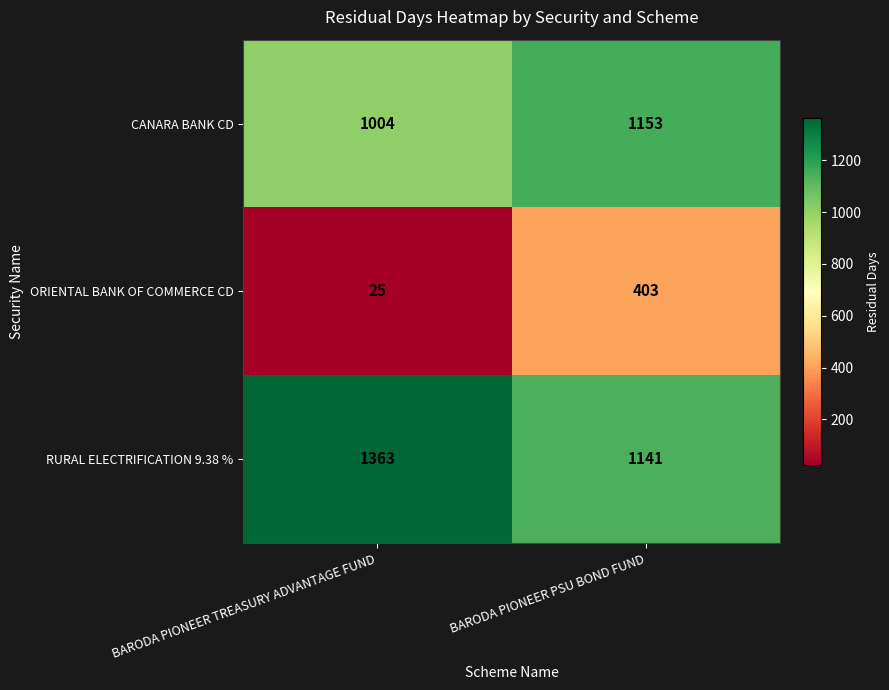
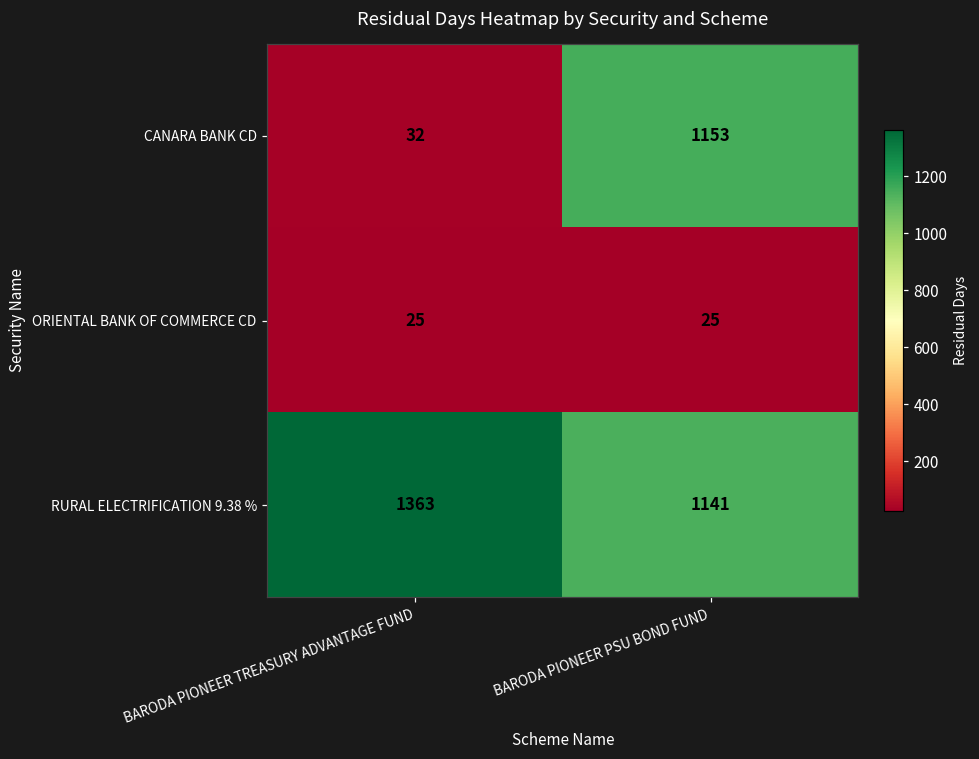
CANARA BANK CD, BARODA PIONEER TREASURY ADVANTAGE FUND: 1004 -> 32
ORIENTAL BANK OF COMMERCE CD, BARODA PIONEER PSU BOND FUND: 403 -> 25
